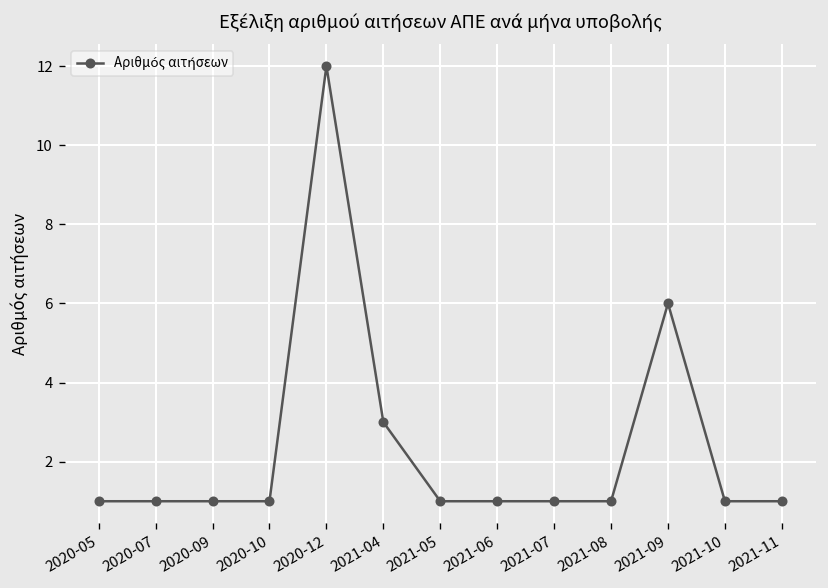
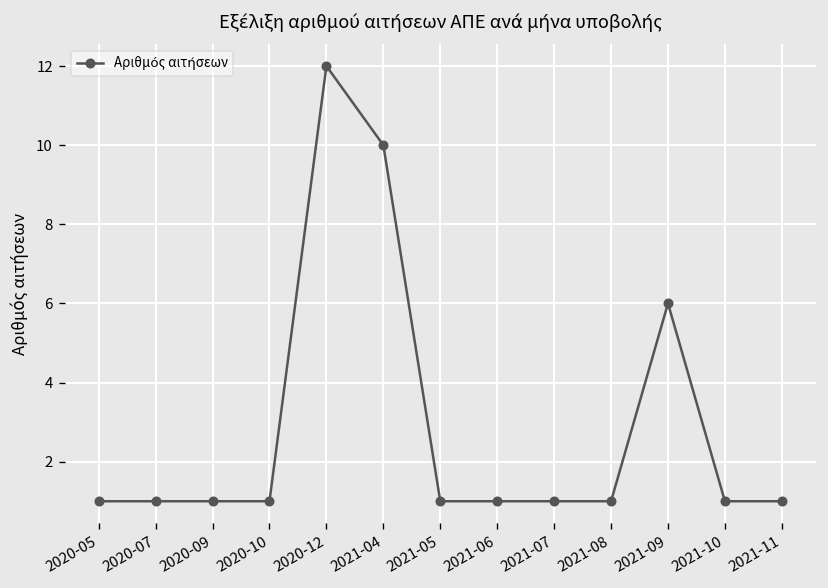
2021-04: 3 -> 10
